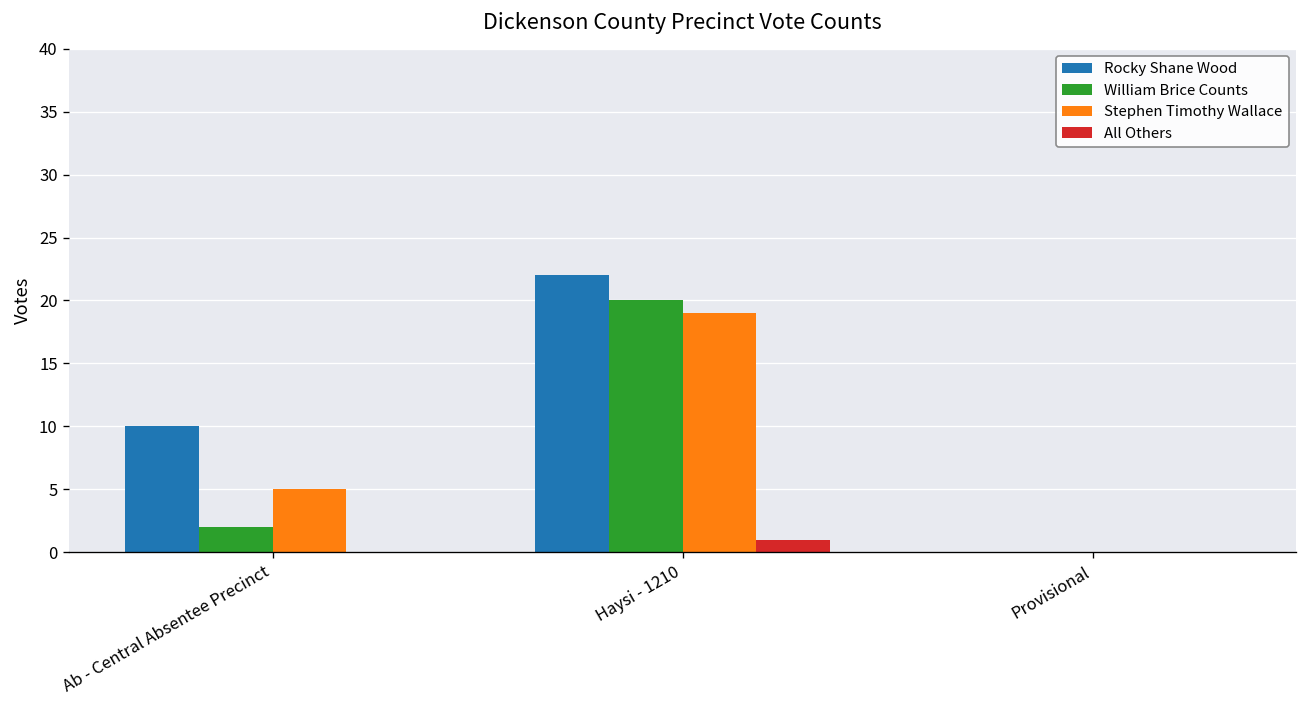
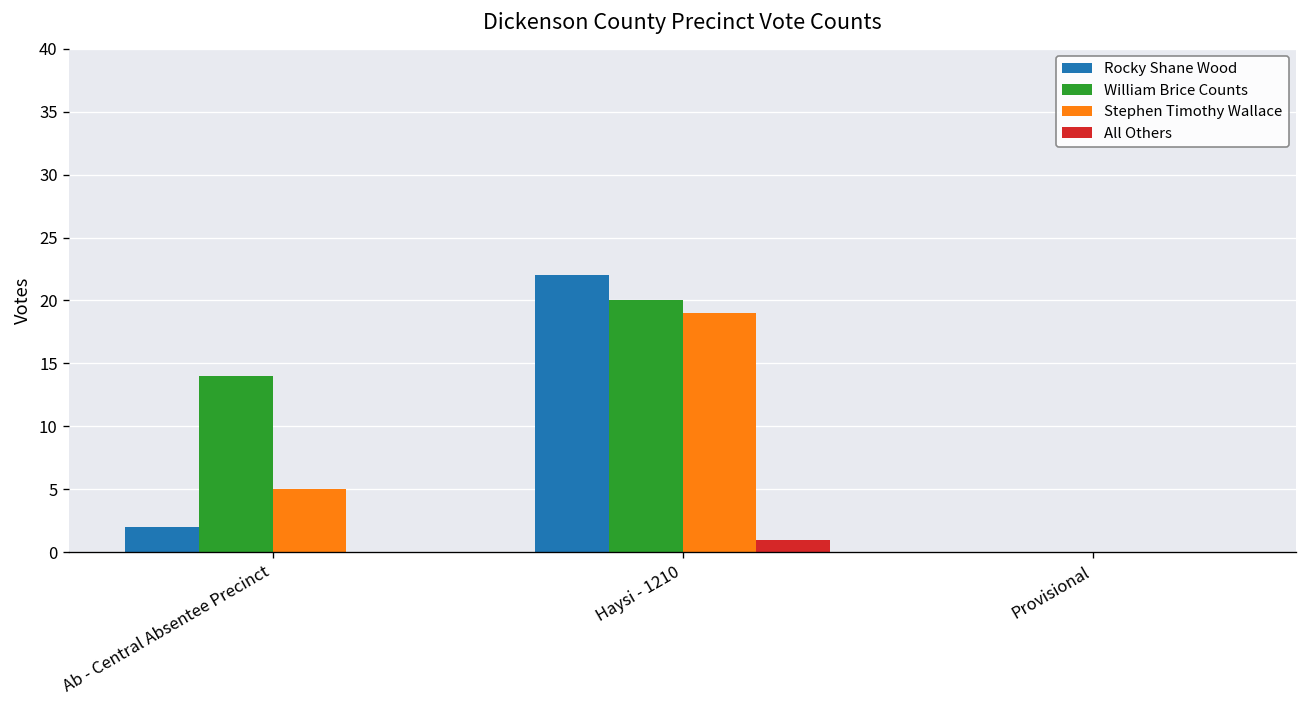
Rocky Shane Wood, Ab - Central Absentee Precinct: 10 -> 2
William Brice Counts, Ab - Central Absentee Precinct: 2 -> 14
